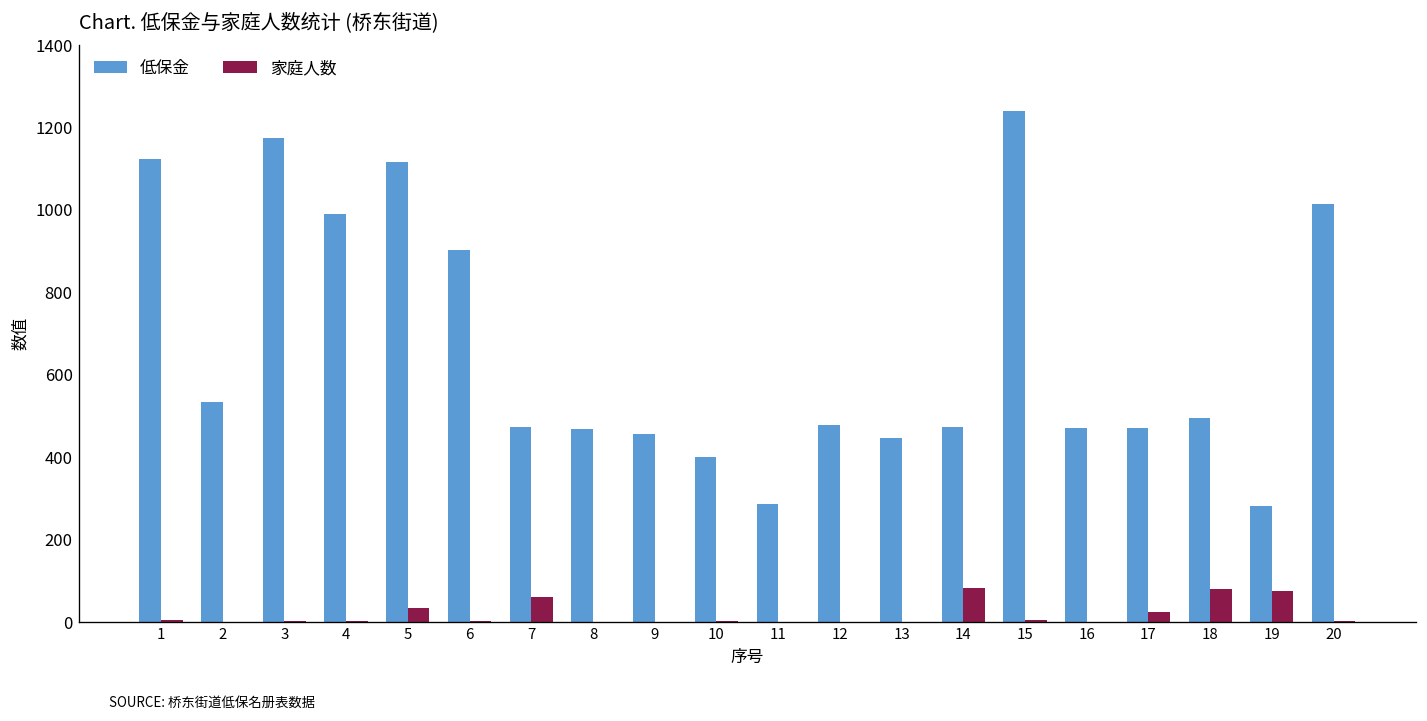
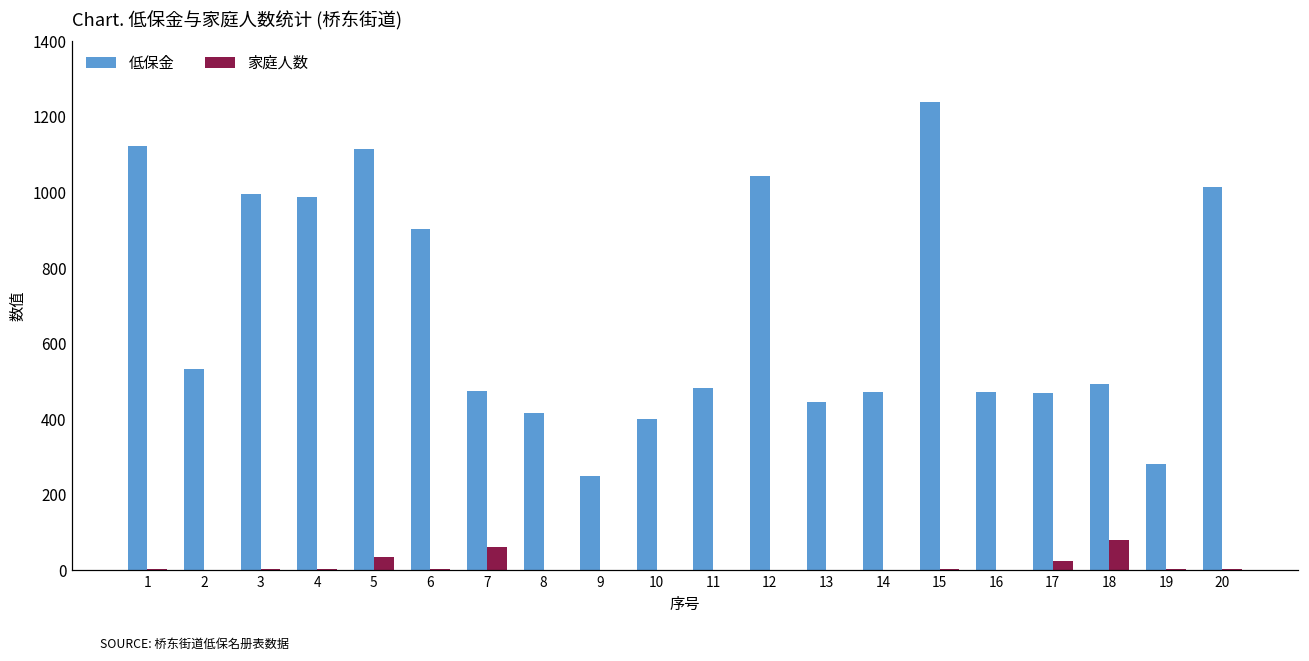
低保金, 3: 1170 -> 1000
低保金, 8: 470 -> 420
低保金, 9: 460 -> 250
低保金, 11: 290 -> 480
低保金, 12: 480 -> 1040
家庭人数, 14: 80 -> 0
家庭人数, 19: 80 -> 0
